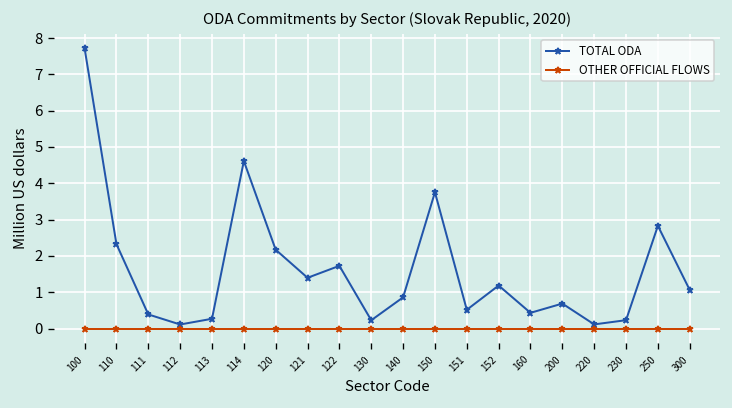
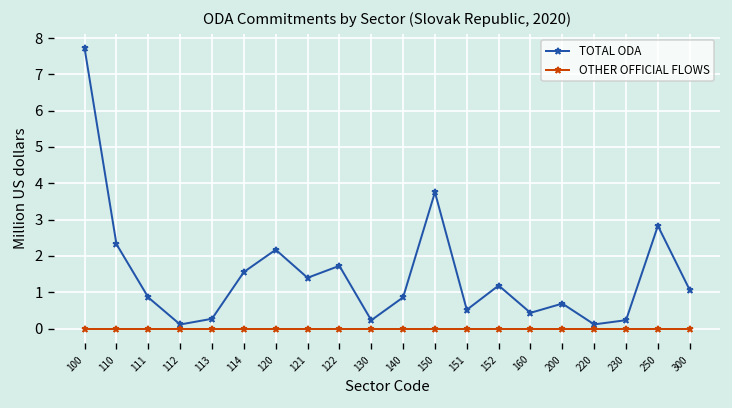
TOTAL ODA, 111: 0.4 -> 0.9
TOTAL ODA, 114: 4.6 -> 1.6
